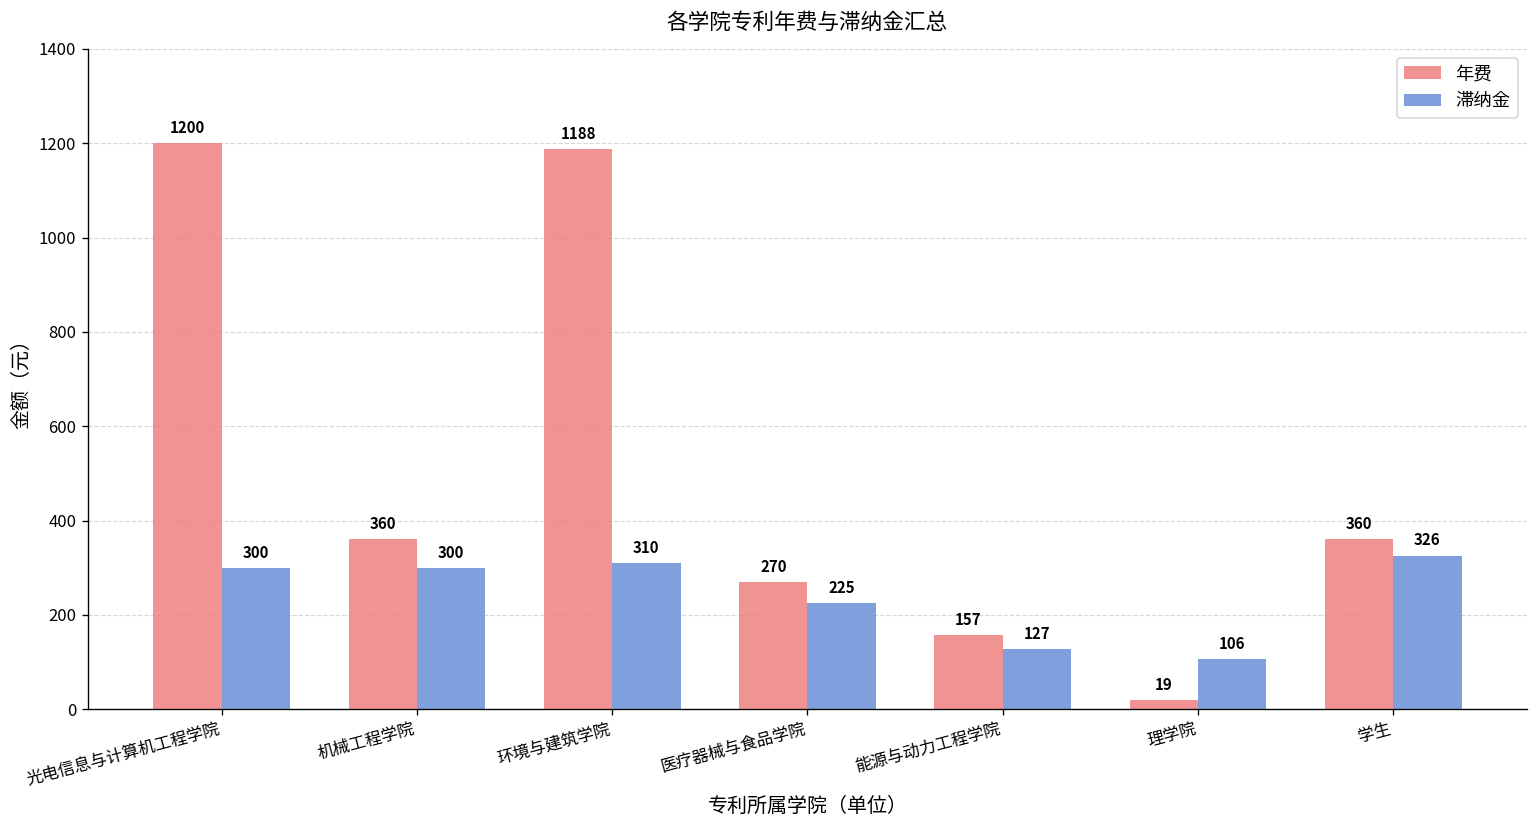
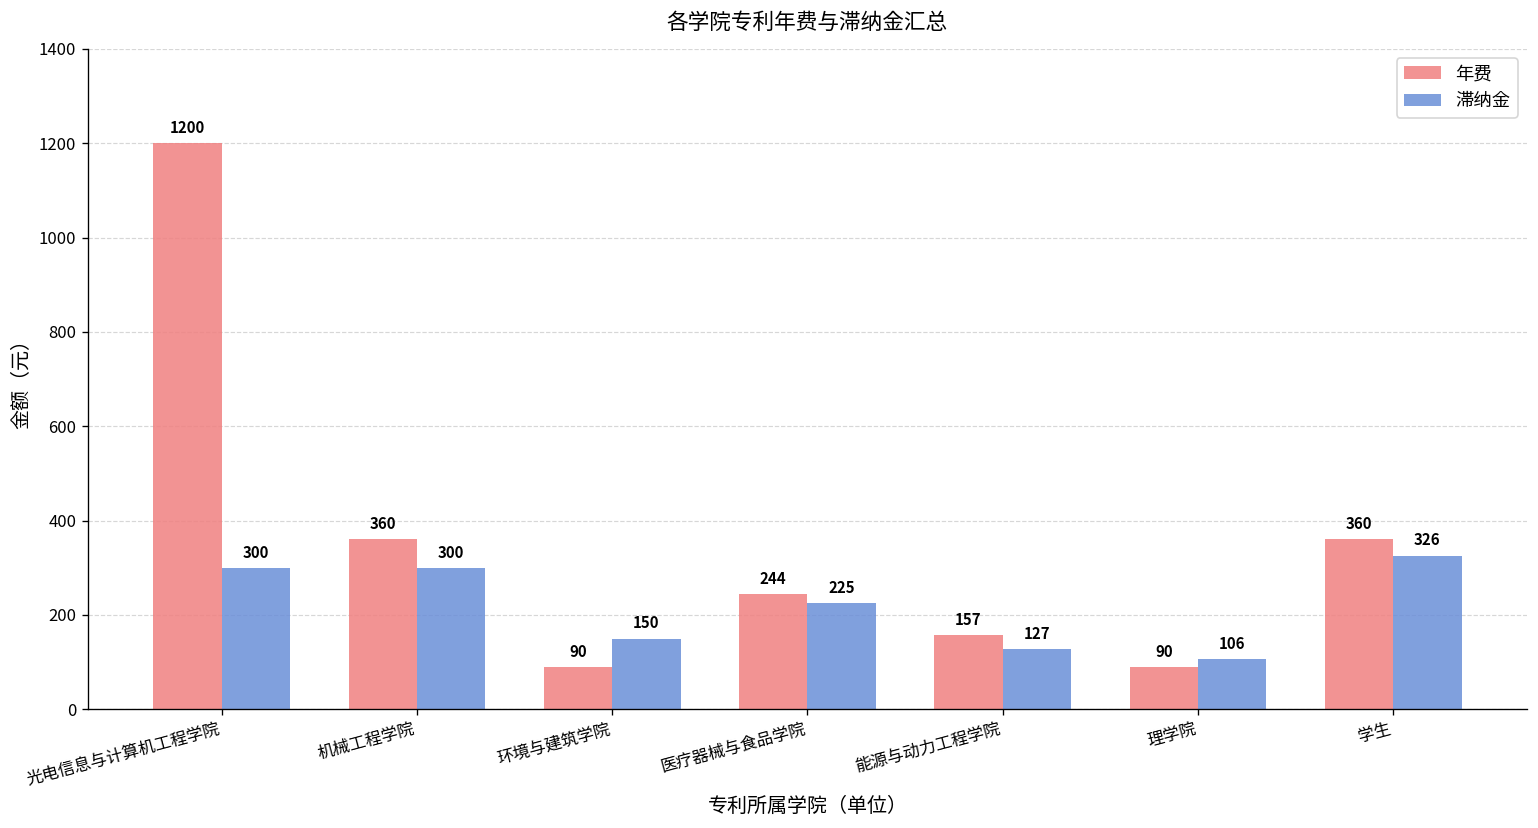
年费, 环境与建筑学院: 1188 -> 90
滞纳金, 环境与建筑学院: 310 -> 150
年费, 医疗器械与食品学院: 270 -> 244
年费, 理学院: 19 -> 90
